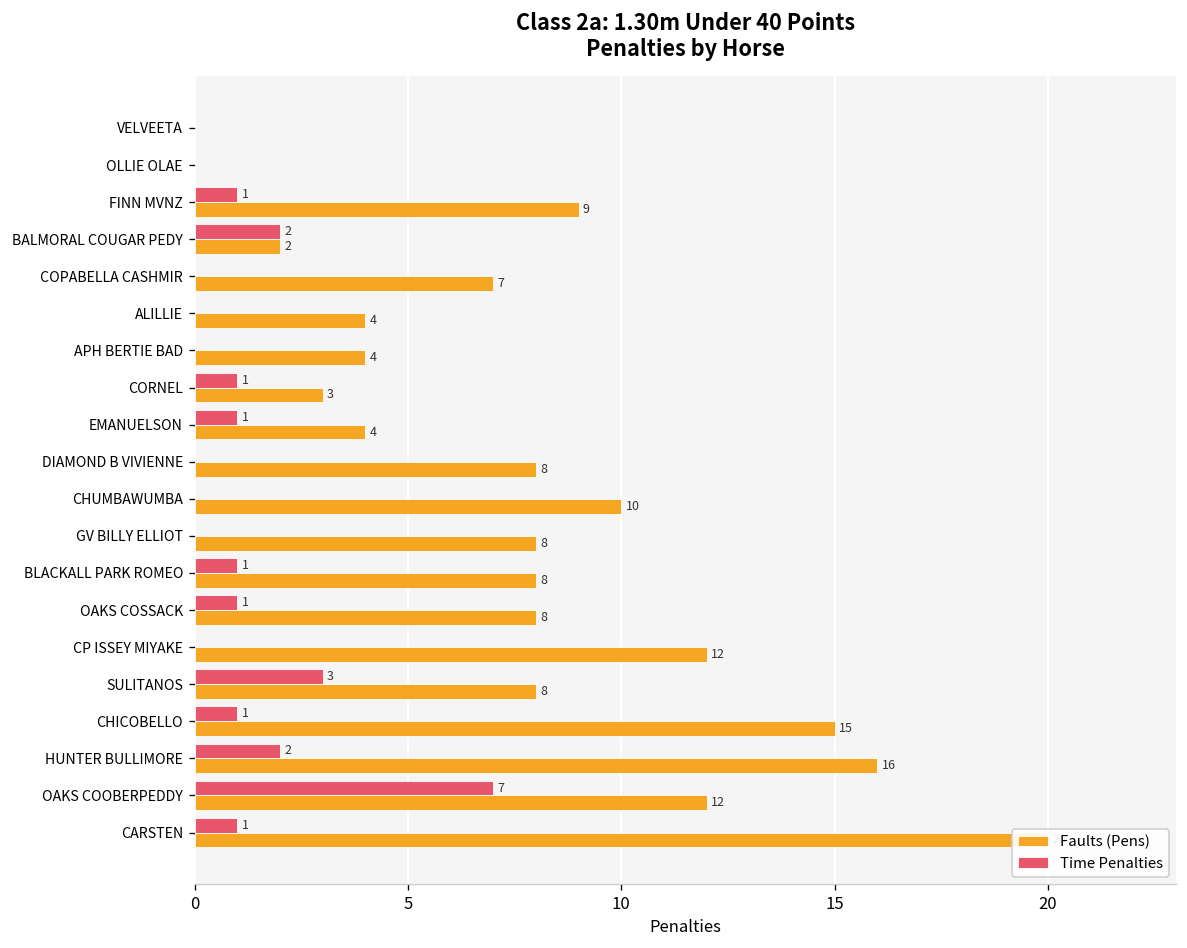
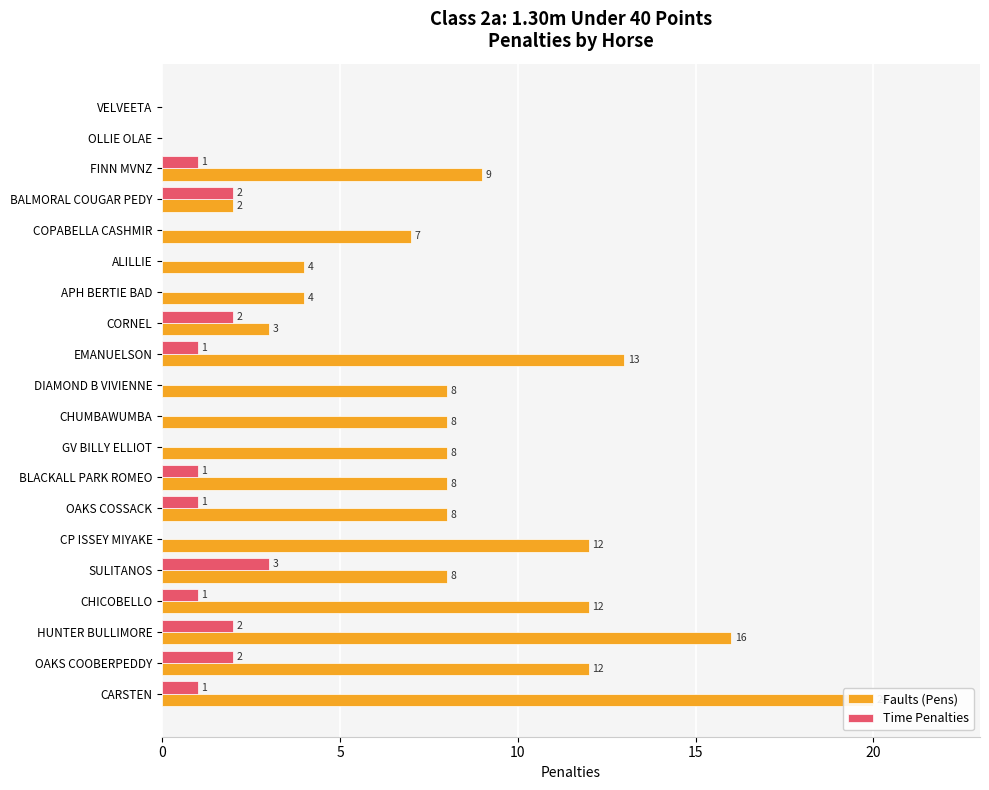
Time Penalties, CORNEL: 1 -> 2
Faults (Pens), EMANUELSON: 4 -> 13
Faults (Pens), CHUMBAWUMBA: 10 -> 8
Faults (Pens), CHICOBELLO: 15 -> 12
Time Penalties, OAKS COOBERPEDDY: 7 -> 2
